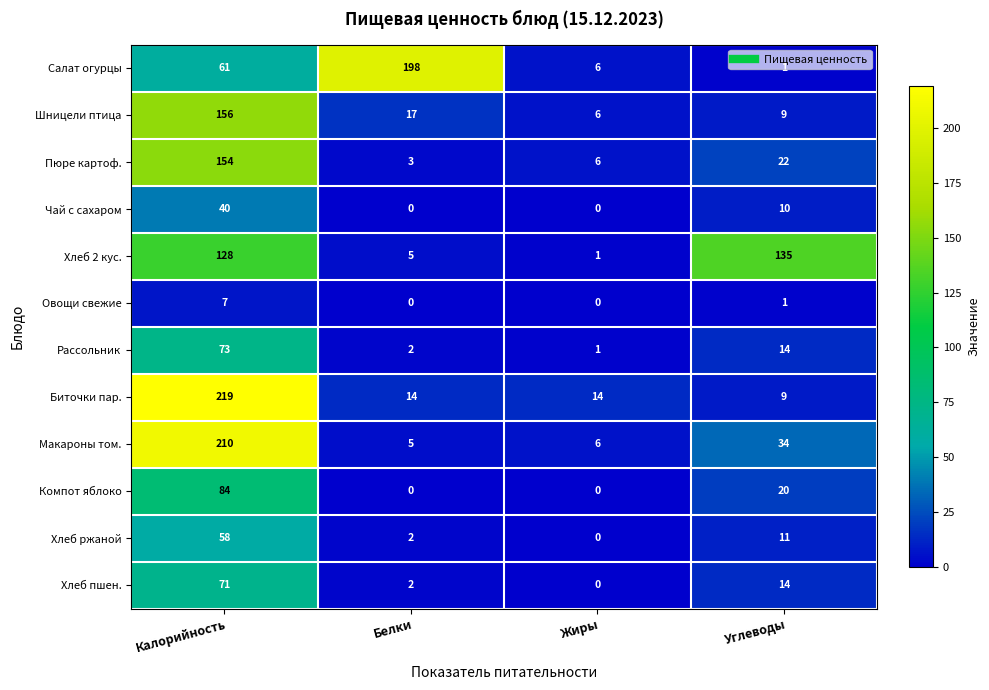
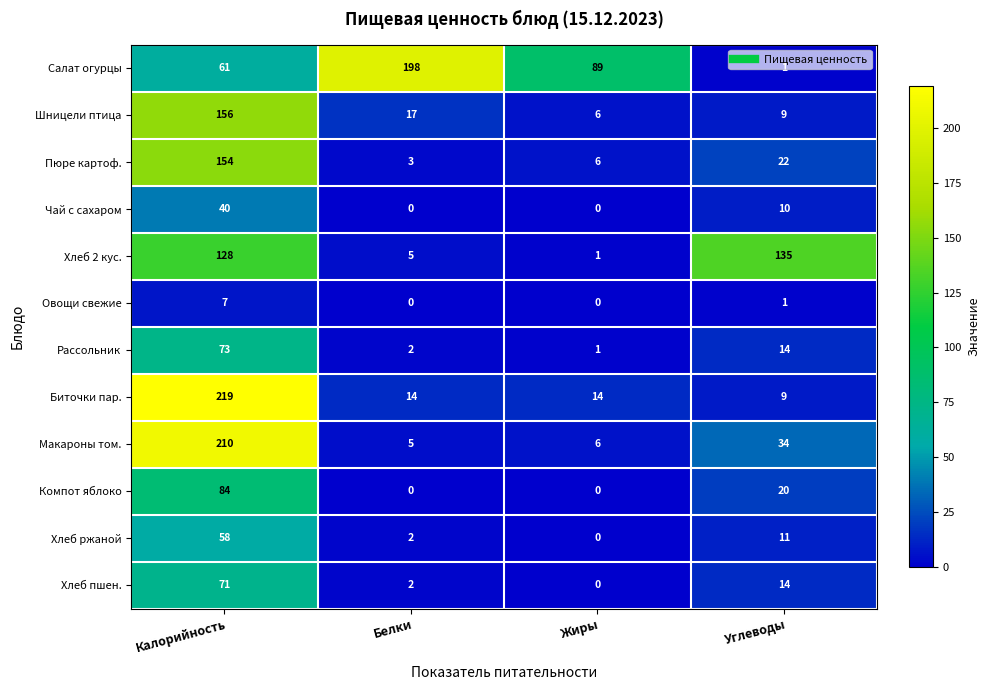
Салат огурцы, Жиры: 6 -> 89
